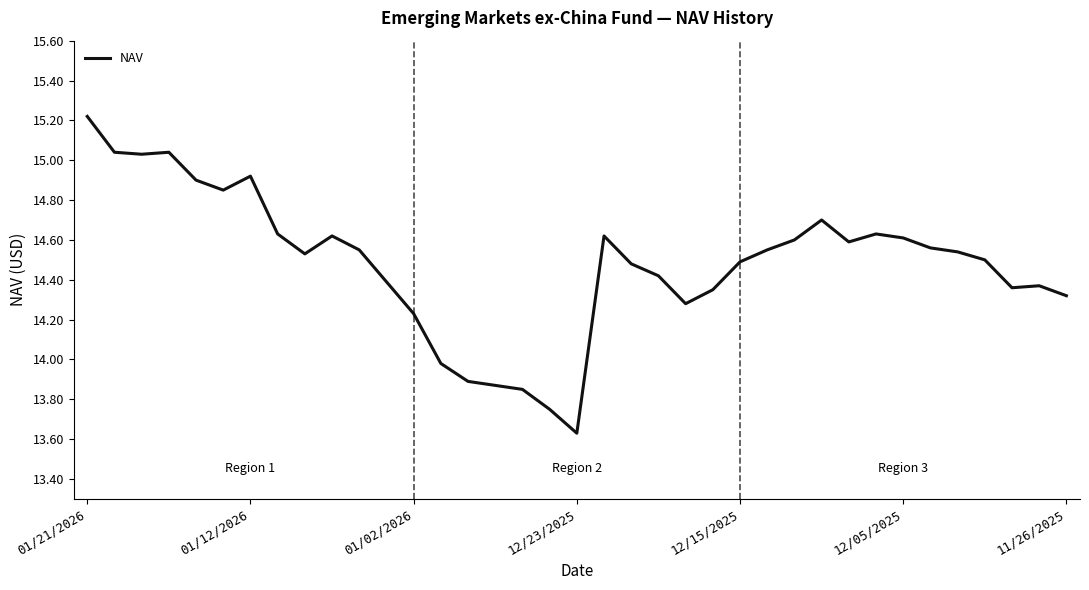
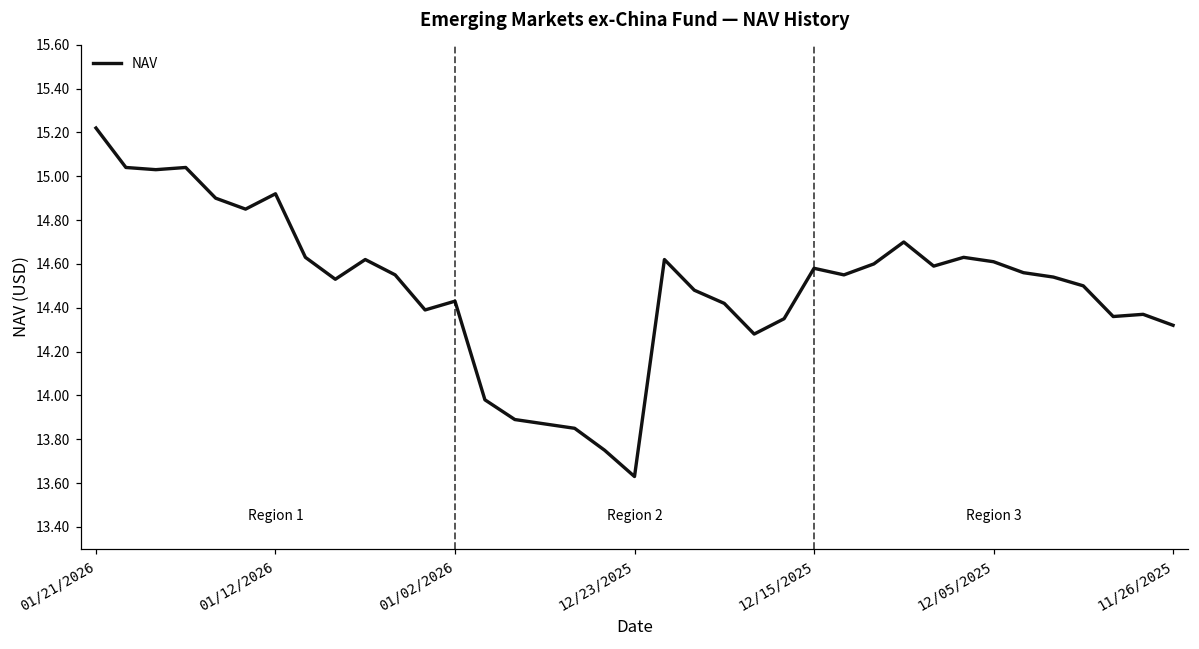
01/02/2026: 14.23 -> 14.43
12/15/2025: 14.49 -> 14.58
